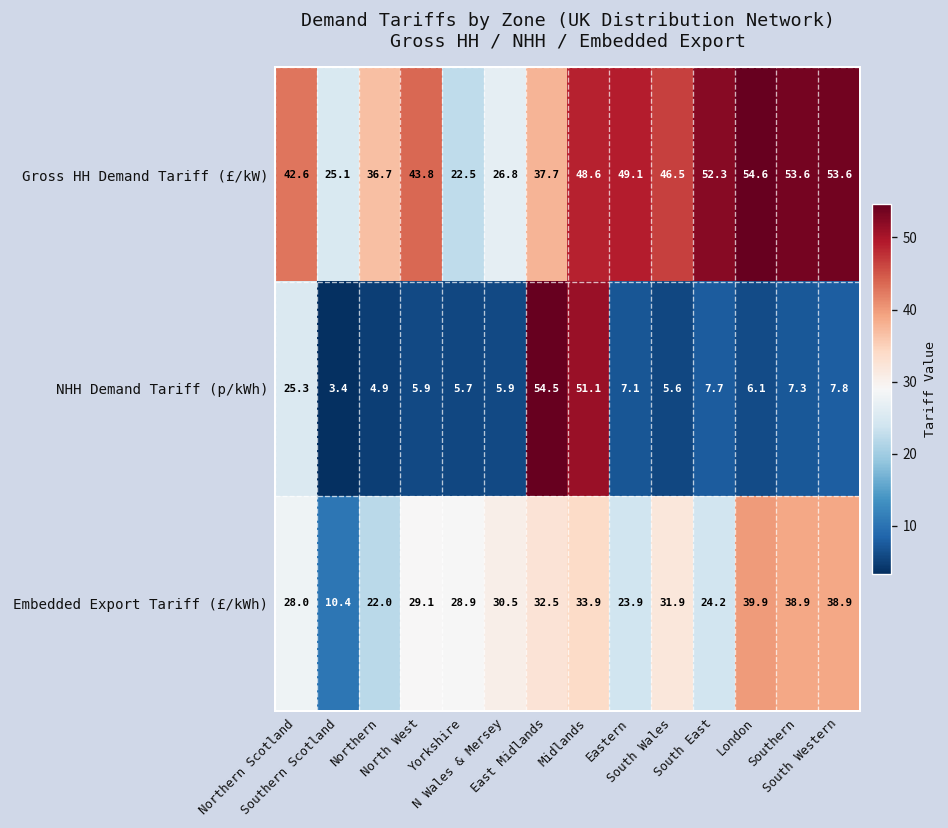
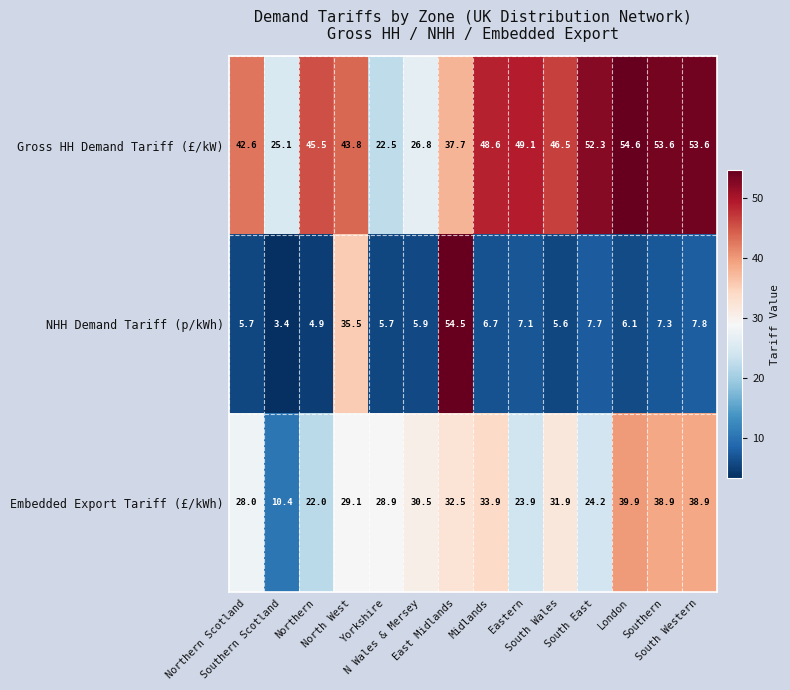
Gross HH Demand Tariff (£/kW), Northern: 36.7 -> 45.5
NHH Demand Tariff (p/kWh), Northern Scotland: 25.3 -> 5.7
NHH Demand Tariff (p/kWh), North West: 5.9 -> 35.5
NHH Demand Tariff (p/kWh), Midlands: 51.1 -> 6.7
